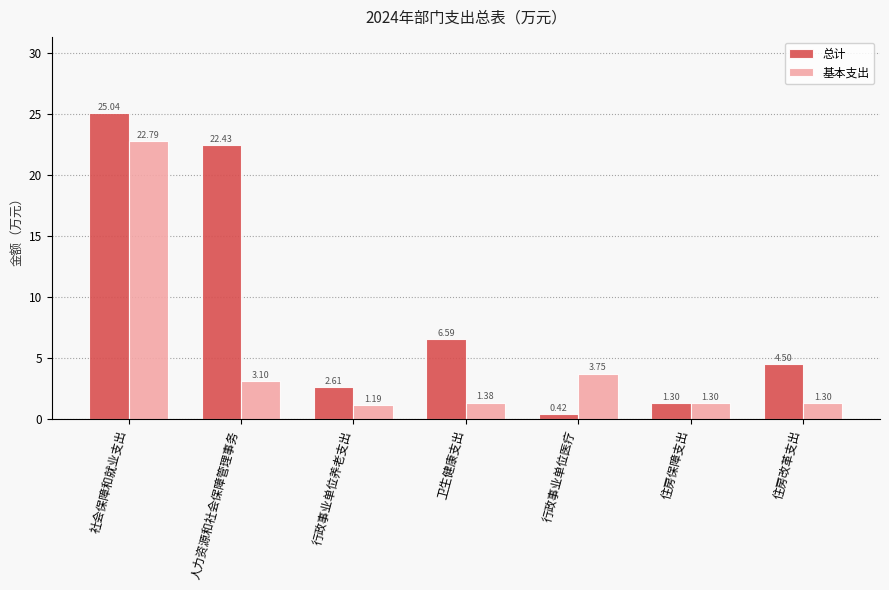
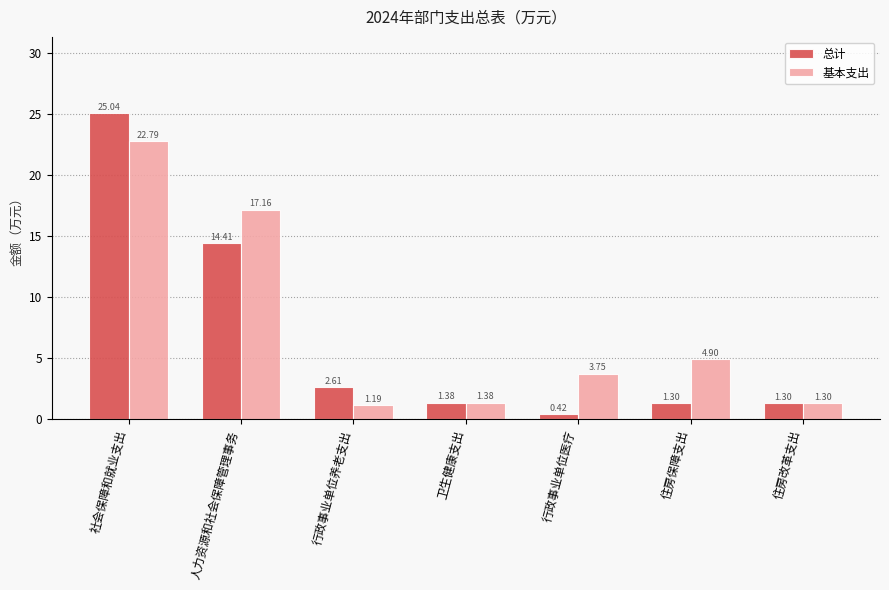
总计, 人力资源和社会保障管理事务: 22.43 -> 14.41
基本支出, 人力资源和社会保障管理事务: 3.10 -> 17.16
总计, 卫生健康支出: 6.59 -> 1.38
基本支出, 住房保障支出: 1.30 -> 4.90
总计, 住房改革支出: 4.50 -> 1.30
